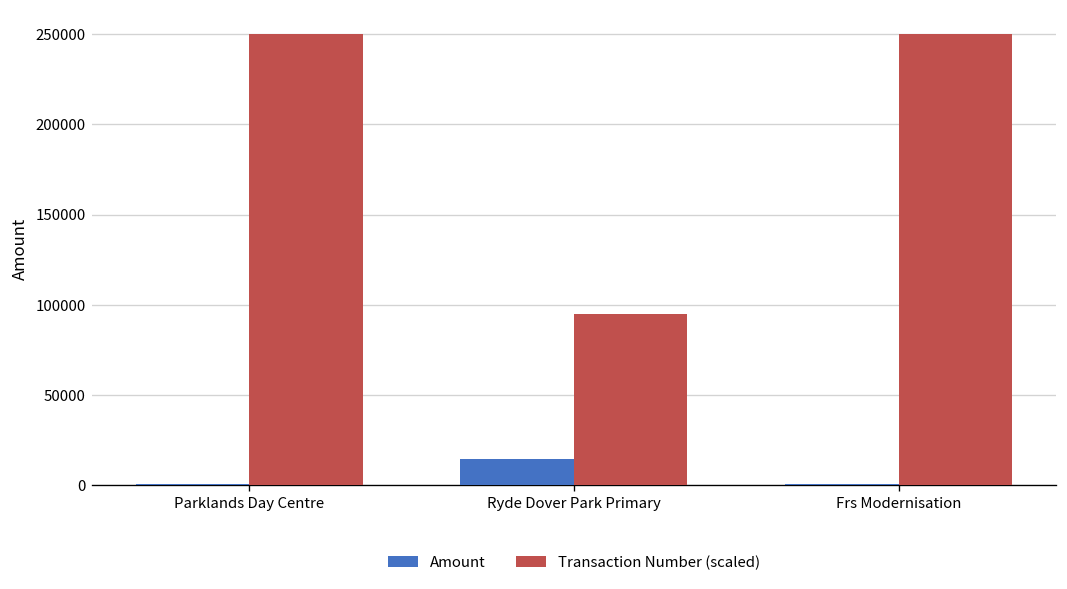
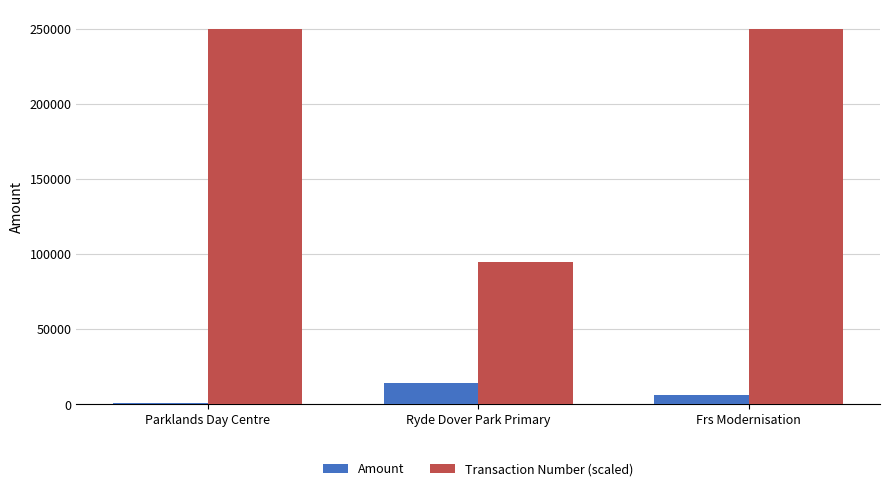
Amount, Frs Modernisation: 1000 -> 6000
